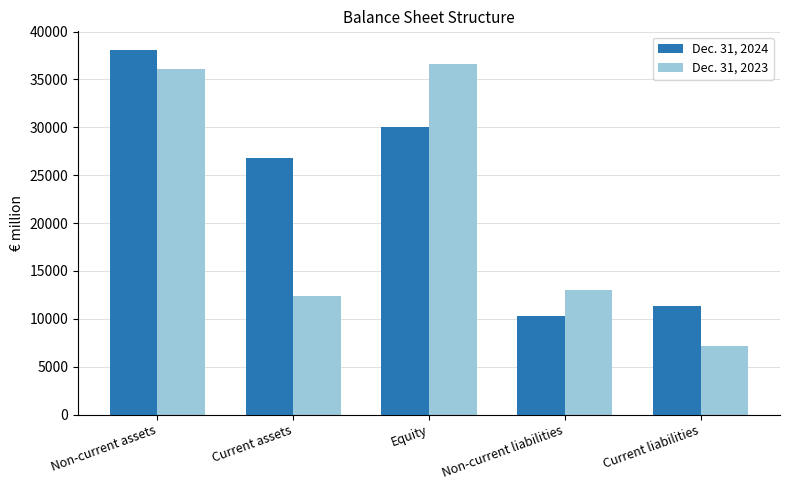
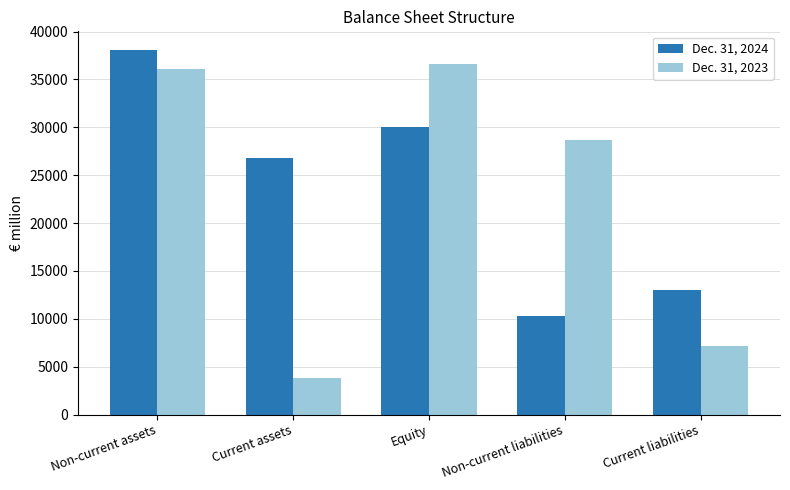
Dec. 31, 2023, Current assets: 12000 -> 4000
Dec. 31, 2023, Non-current liabilities: 13000 -> 29000
Dec. 31, 2024, Current liabilities: 11000 -> 13000
